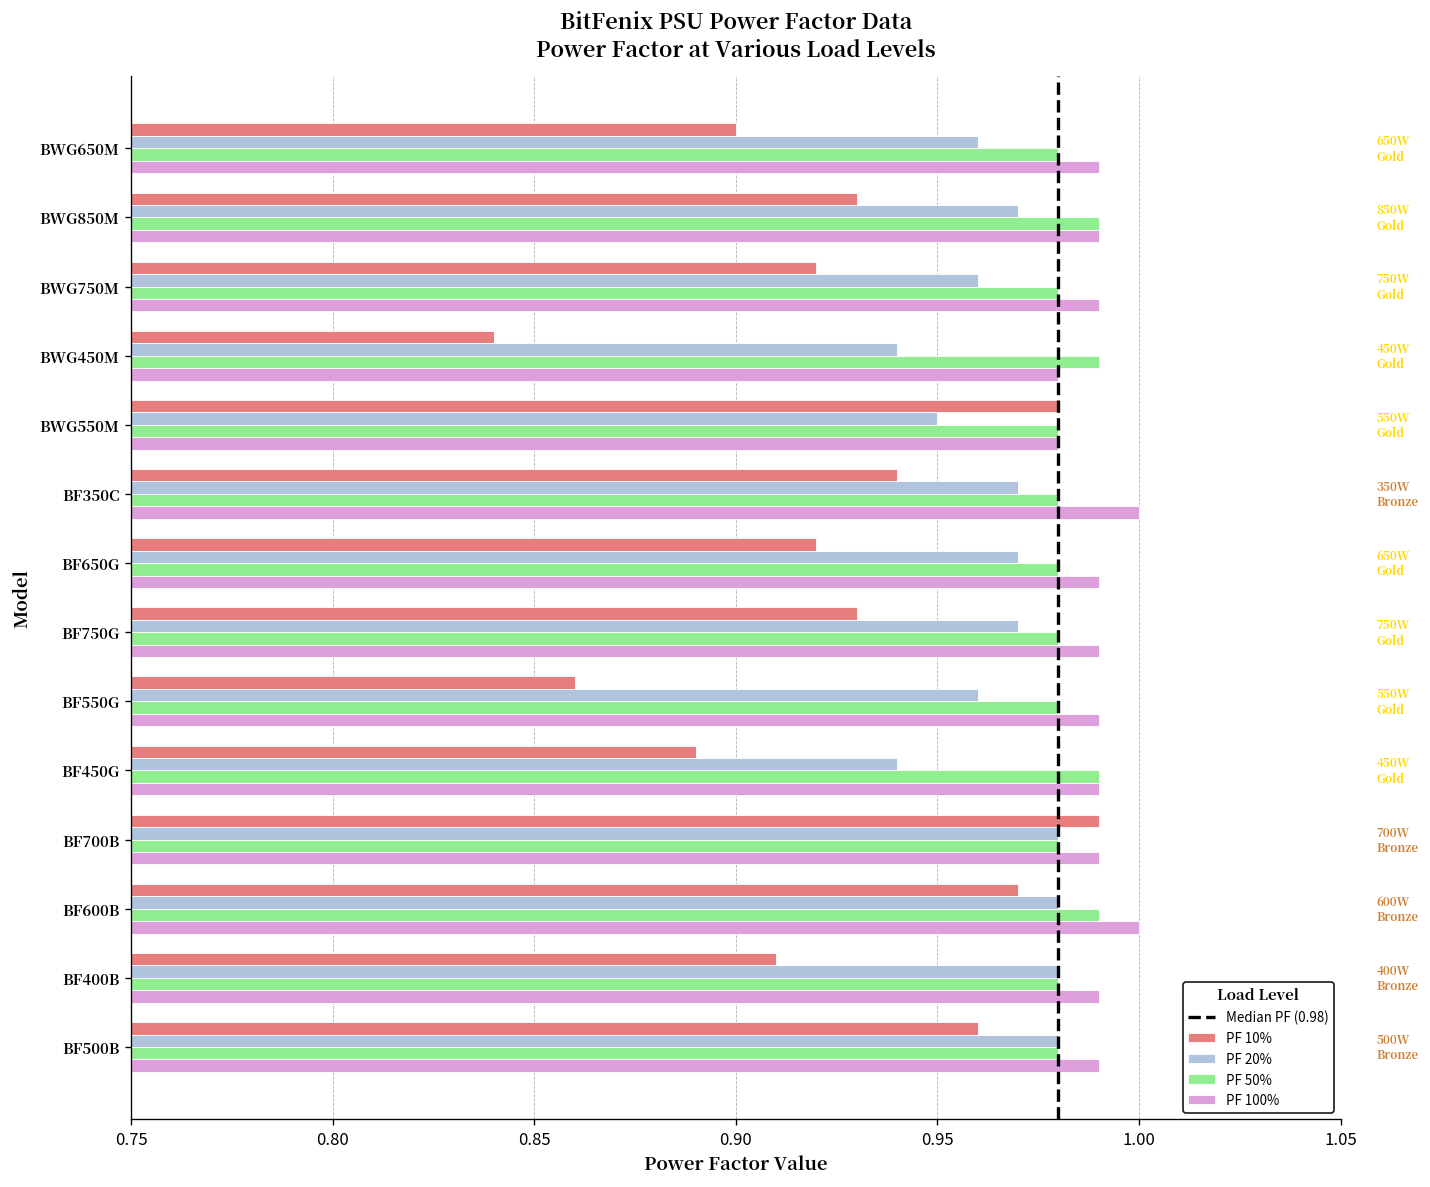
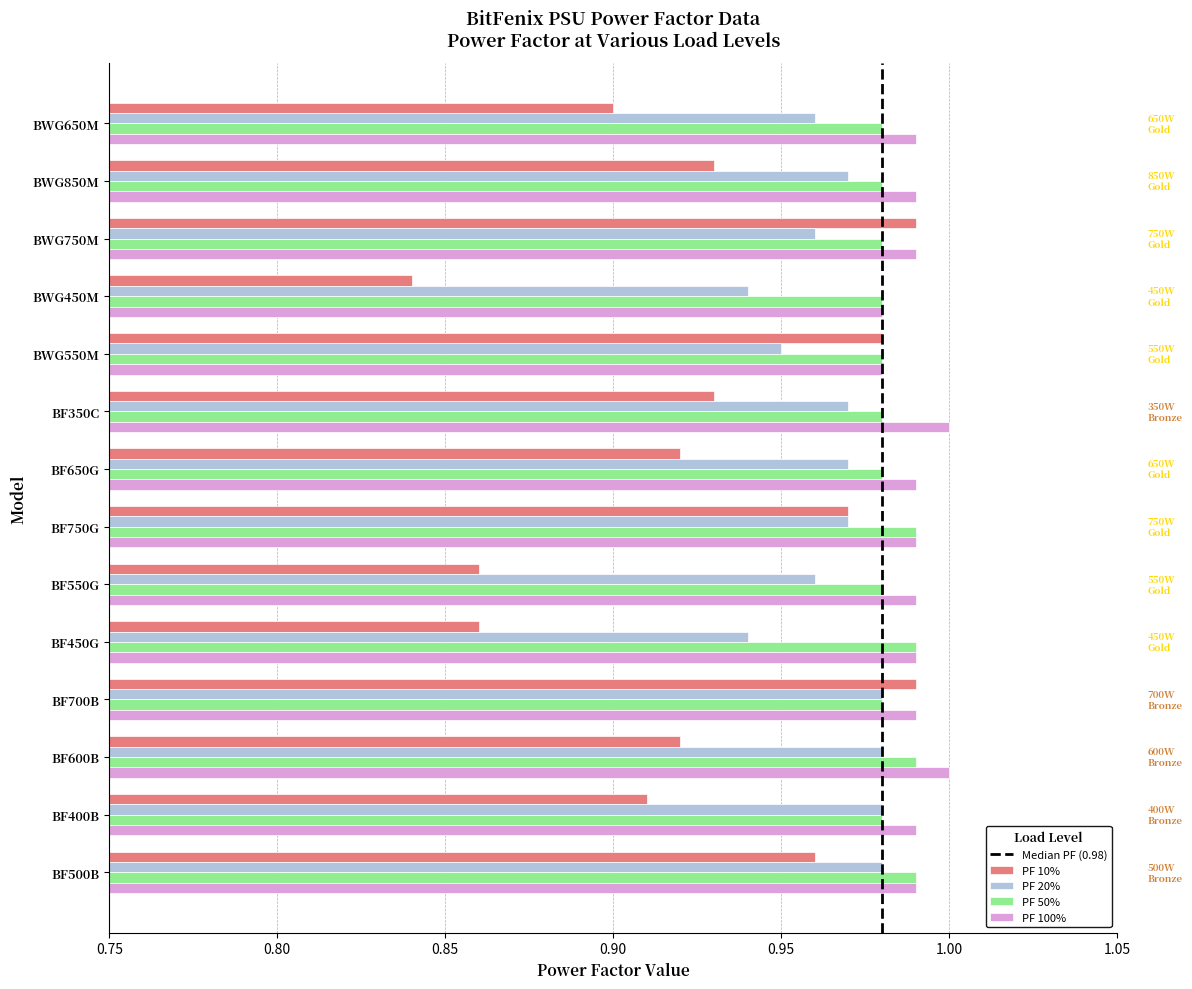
PF 50%, BWG850M: 0.99 -> 0.98
PF 10%, BWG750M: 0.92 -> 0.99
PF 50%, BWG450M: 0.99 -> 0.98
PF 10%, BF350C: 0.94 -> 0.93
PF 10%, BF750G: 0.93 -> 0.97
PF 50%, BF750G: 0.98 -> 0.99
PF 10%, BF450G: 0.89 -> 0.86
PF 10%, BF600B: 0.97 -> 0.92
PF 50%, BF500B: 0.98 -> 0.99
